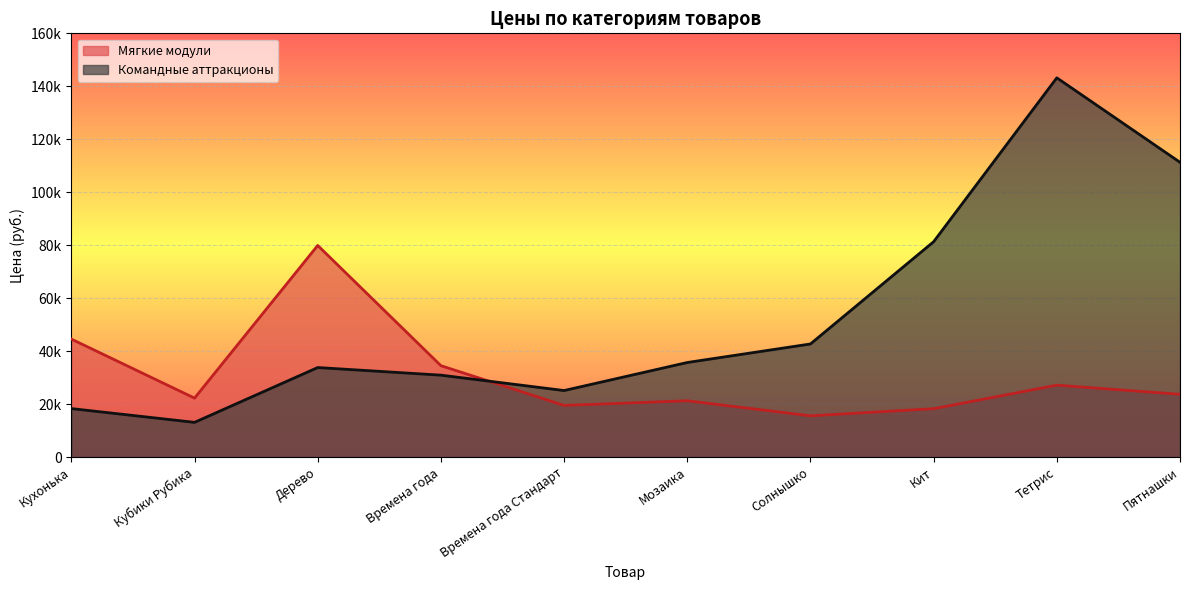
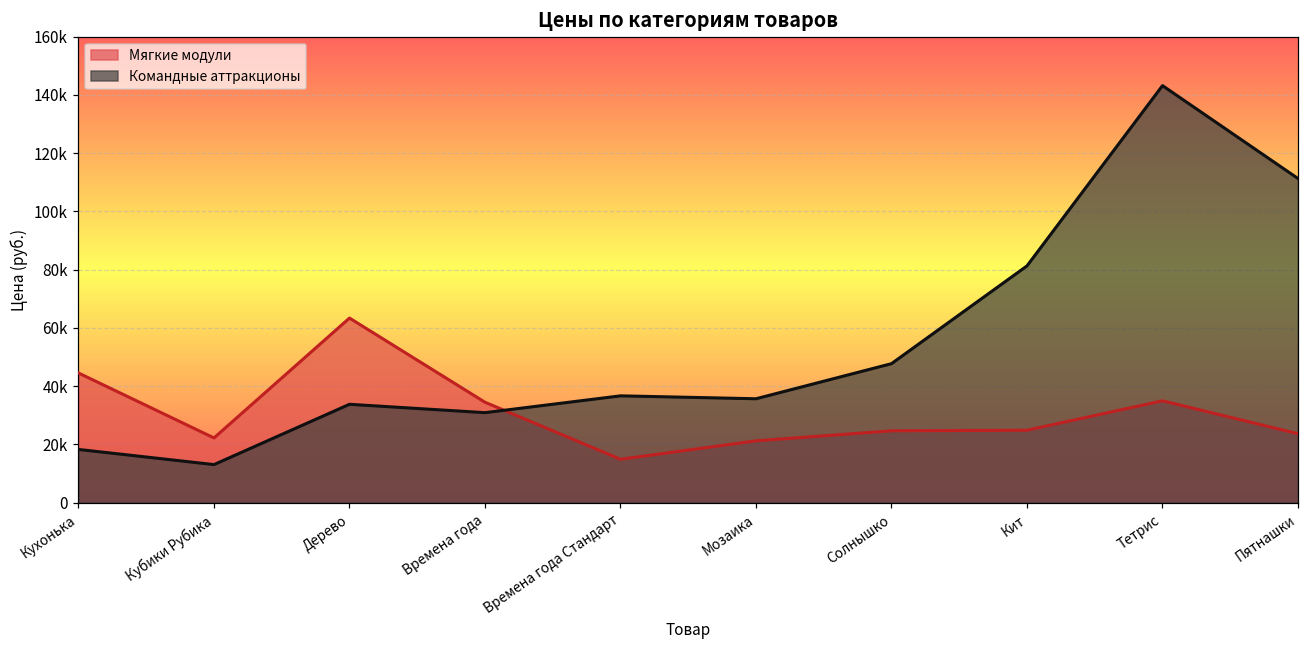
Мягкие модули, Дерево: 80000 -> 63000
Мягкие модули, Времена года Стандарт: 20000 -> 15000
Командные аттракционы, Времена года Стандарт: 25000 -> 37000
Мягкие модули, Солнышко: 16000 -> 25000
Командные аттракционы, Солнышко: 43000 -> 48000
Мягкие модули, Кит: 18000 -> 25000
Мягкие модули, Тетрис: 27000 -> 35000
